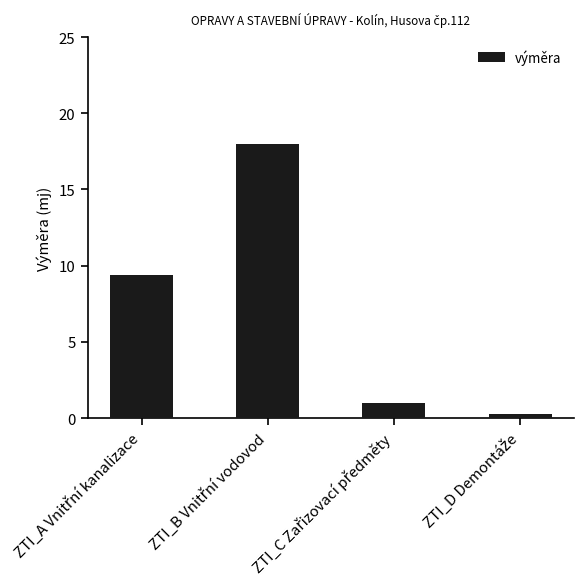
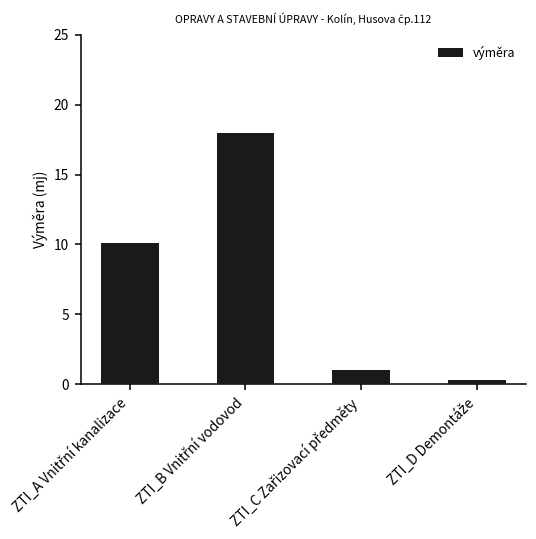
ZTI_A Vnitřní kanalizace: 9.4 -> 10.1
